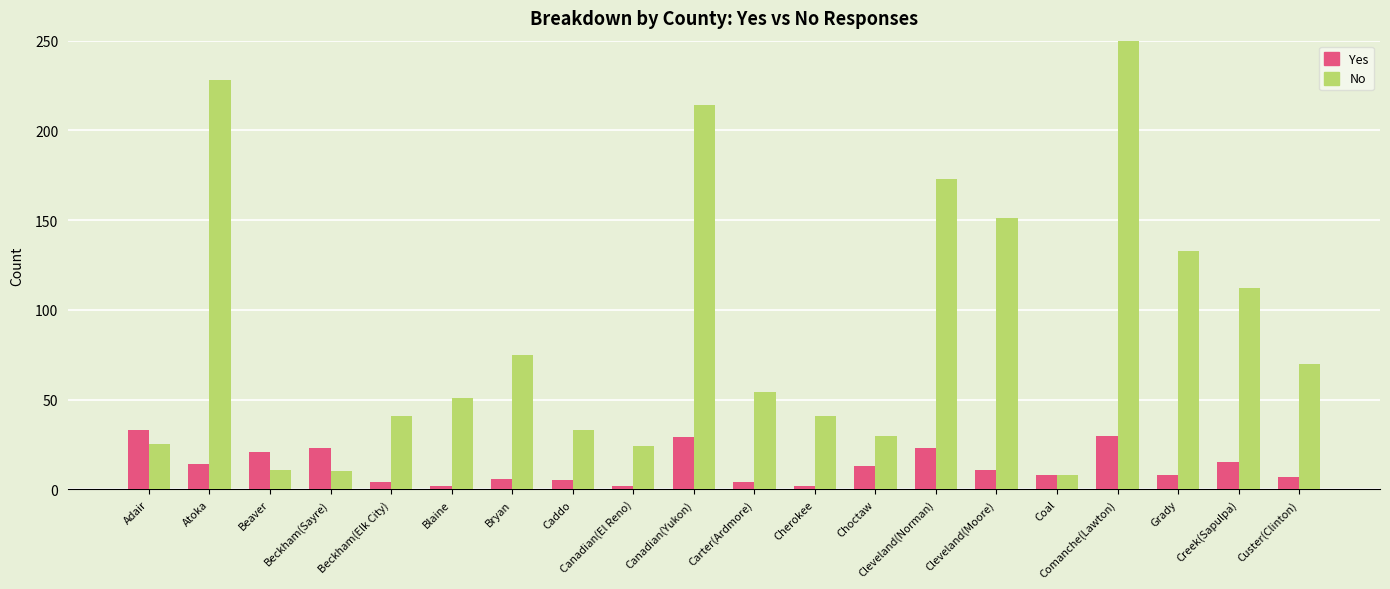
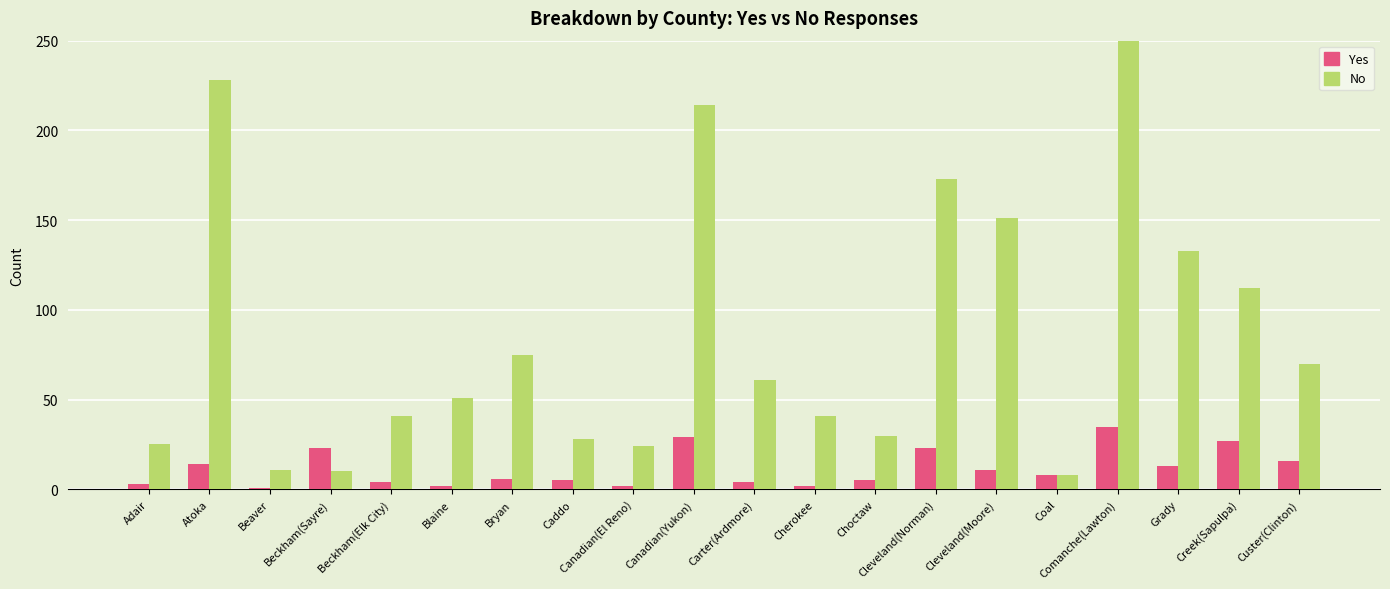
Yes, Adair: 33 -> 3
Yes, Beaver: 21 -> 1
No, Caddo: 33 -> 28
No, Carter(Ardmore): 54 -> 61
Yes, Choctaw: 13 -> 5
Yes, Comanche(Lawton): 30 -> 35
Yes, Grady: 8 -> 13
Yes, Creek(Sapulpa): 15 -> 27
Yes, Custer(Clinton): 7 -> 16
